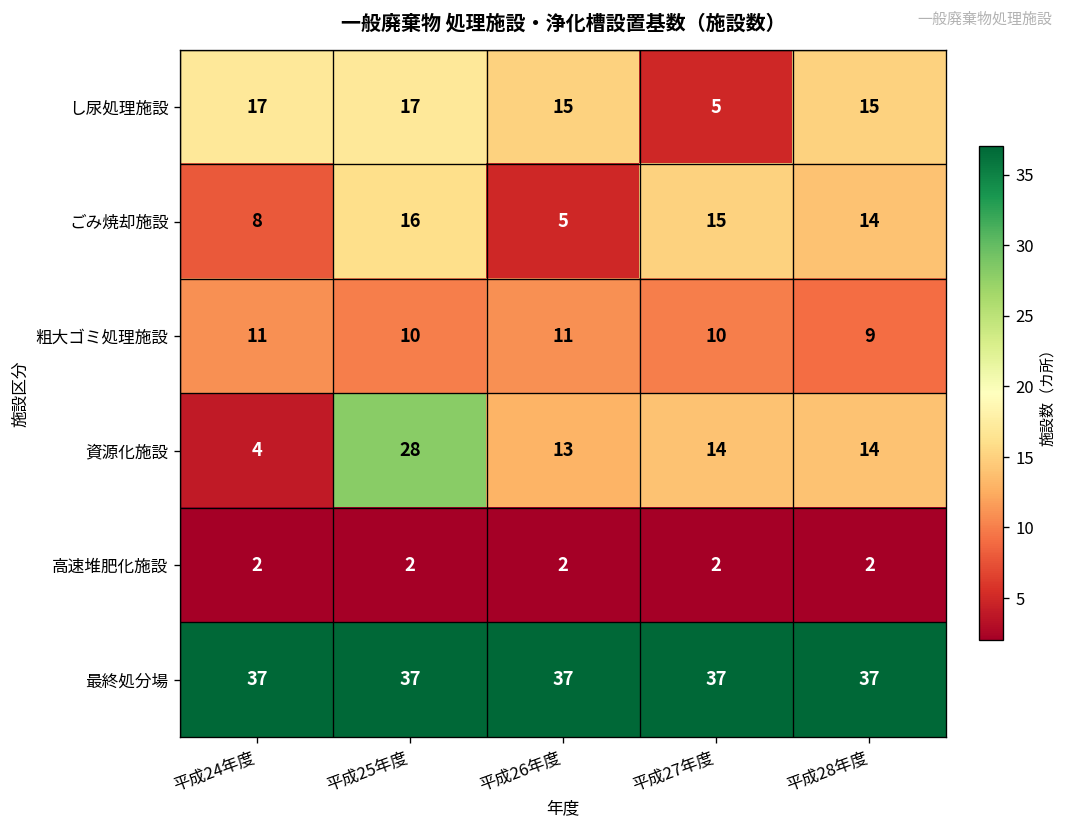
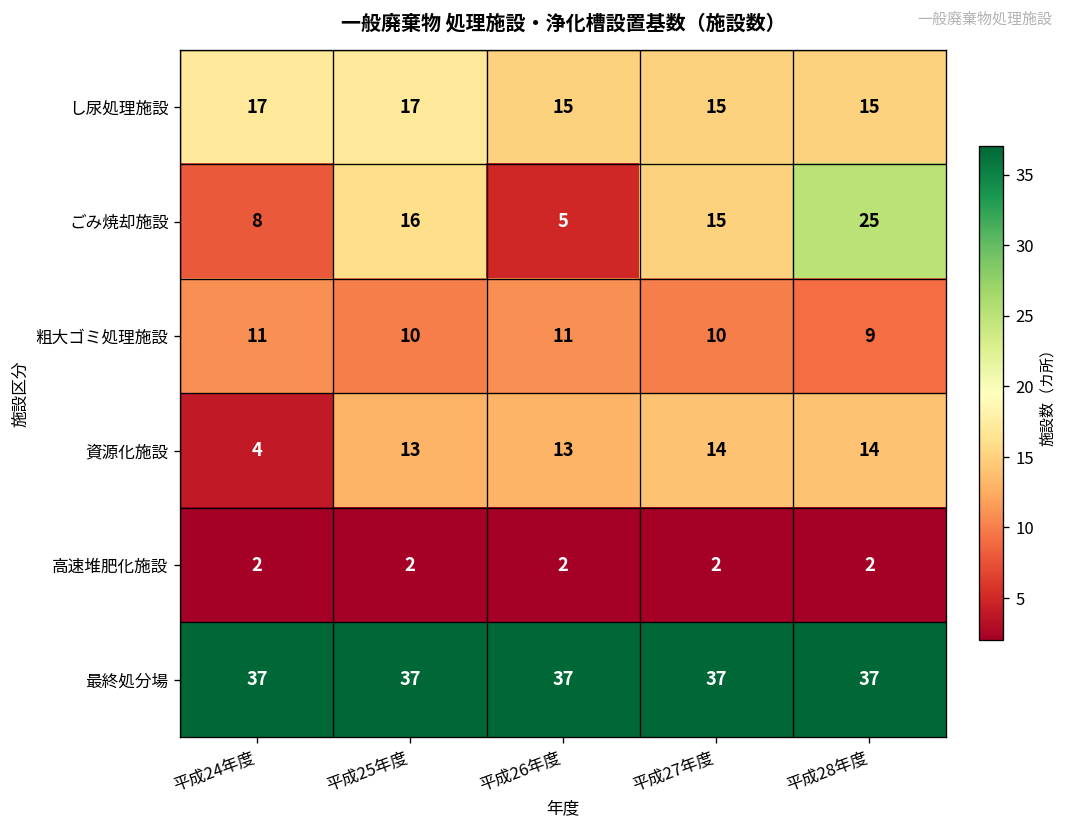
し尿処理施設, 平成27年度: 5 -> 15
ごみ焼却施設, 平成28年度: 14 -> 25
資源化施設, 平成25年度: 28 -> 13
